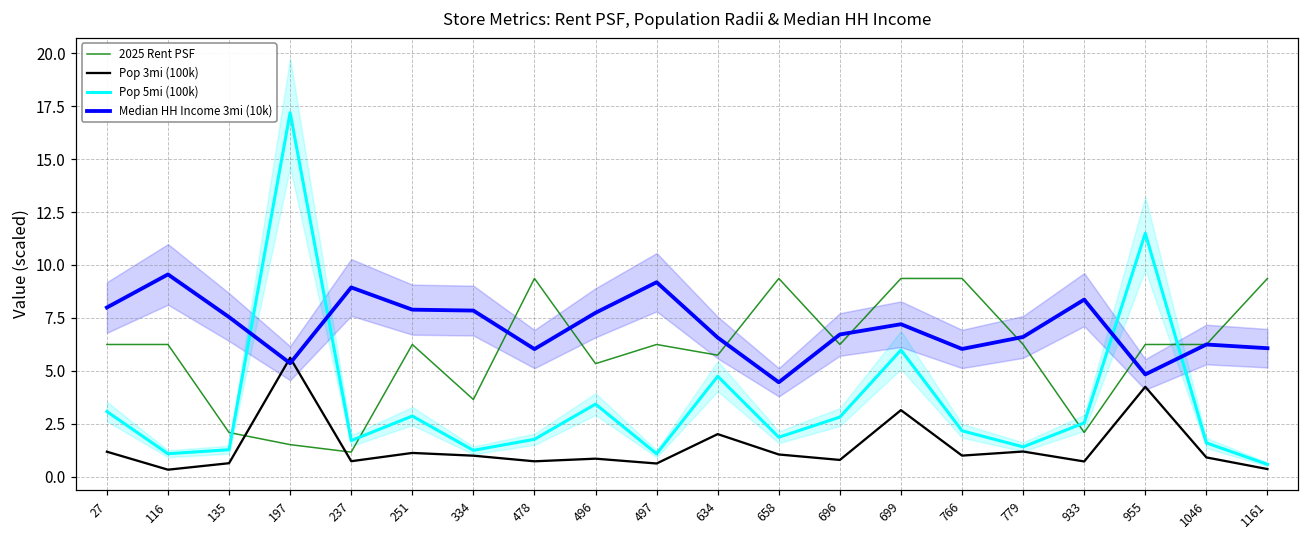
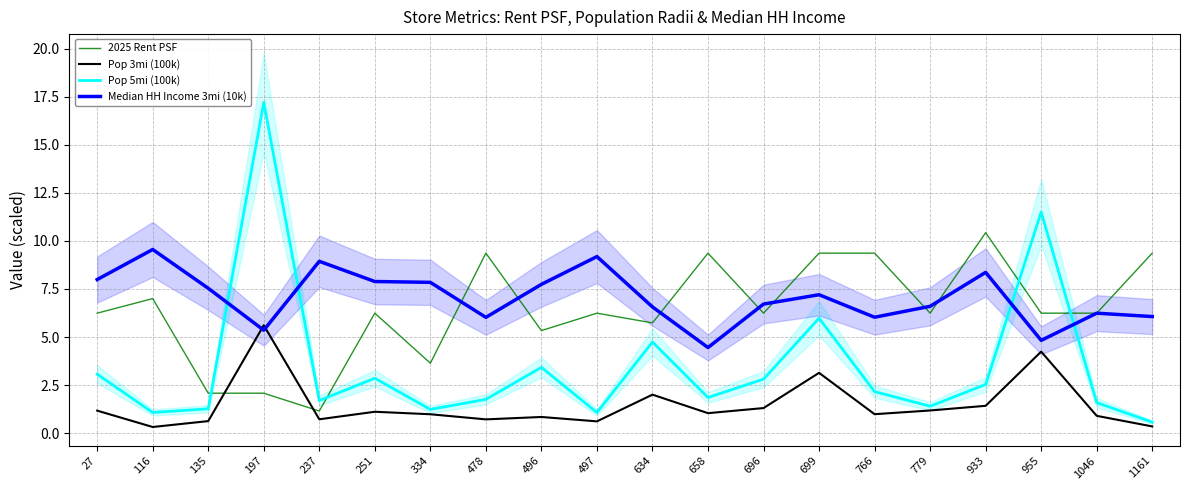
2025 Rent PSF, 116: 6.2 -> 7.0
2025 Rent PSF, 197: 1.5 -> 2.1
Pop 3mi (100k), 696: 0.8 -> 1.3
2025 Rent PSF, 933: 2.1 -> 10.4
Pop 3mi (100k), 933: 0.7 -> 1.4
